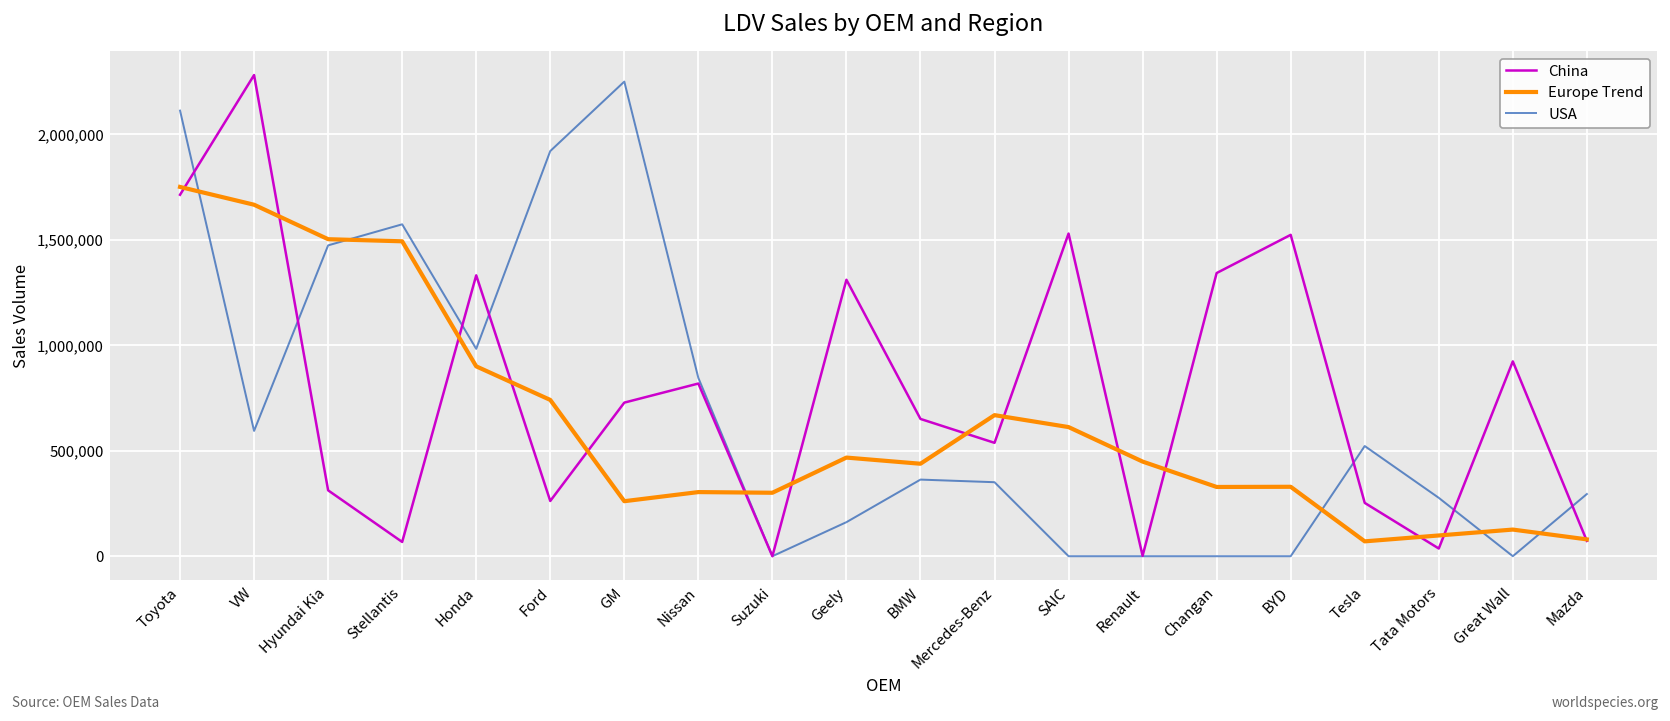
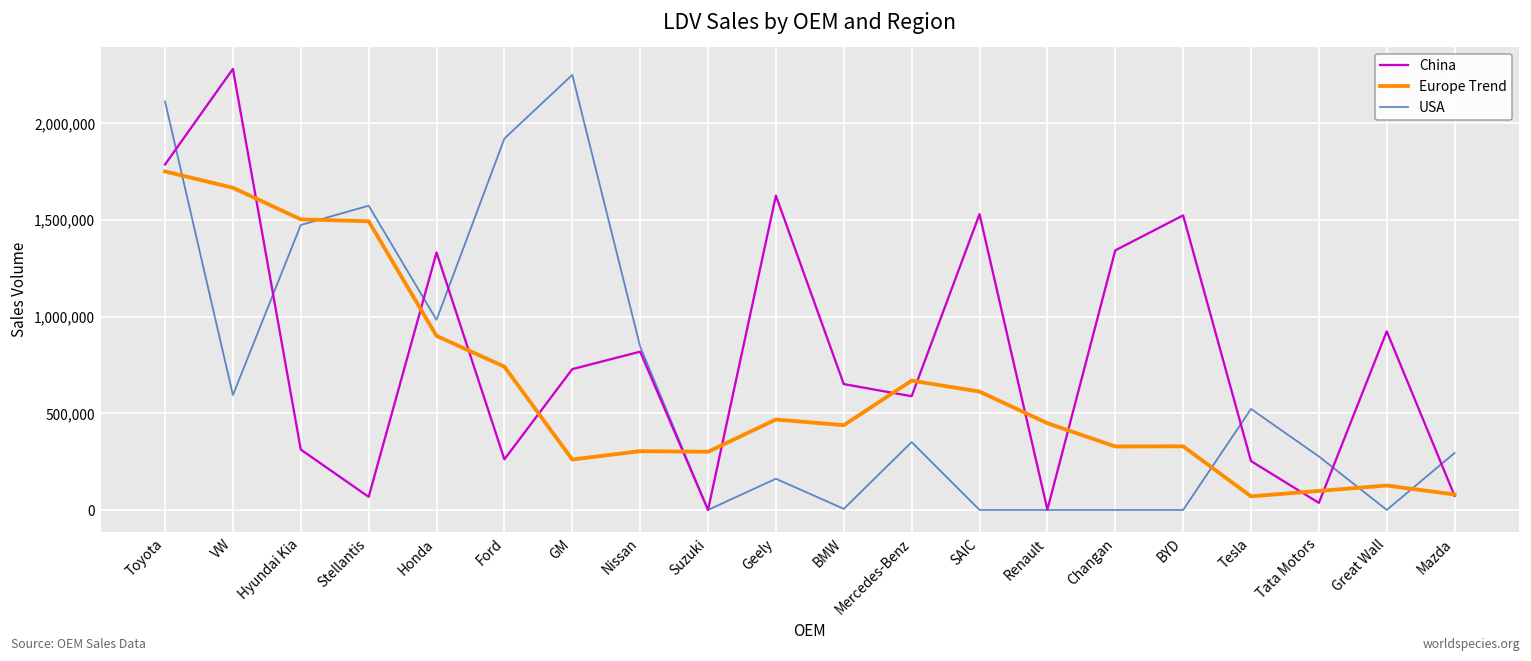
China, Toyota: 1,710,000 -> 1,790,000
China, Geely: 1,310,000 -> 1,630,000
USA, BMW: 360,000 -> 10,000
China, Mercedes-Benz: 540,000 -> 590,000
